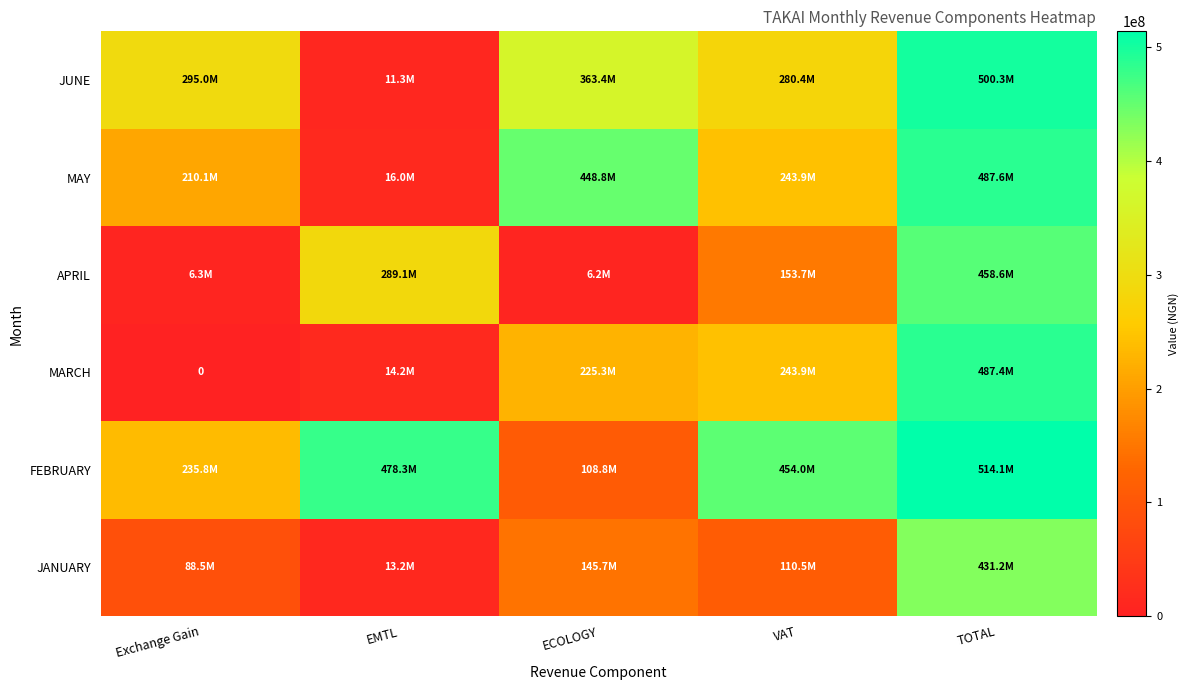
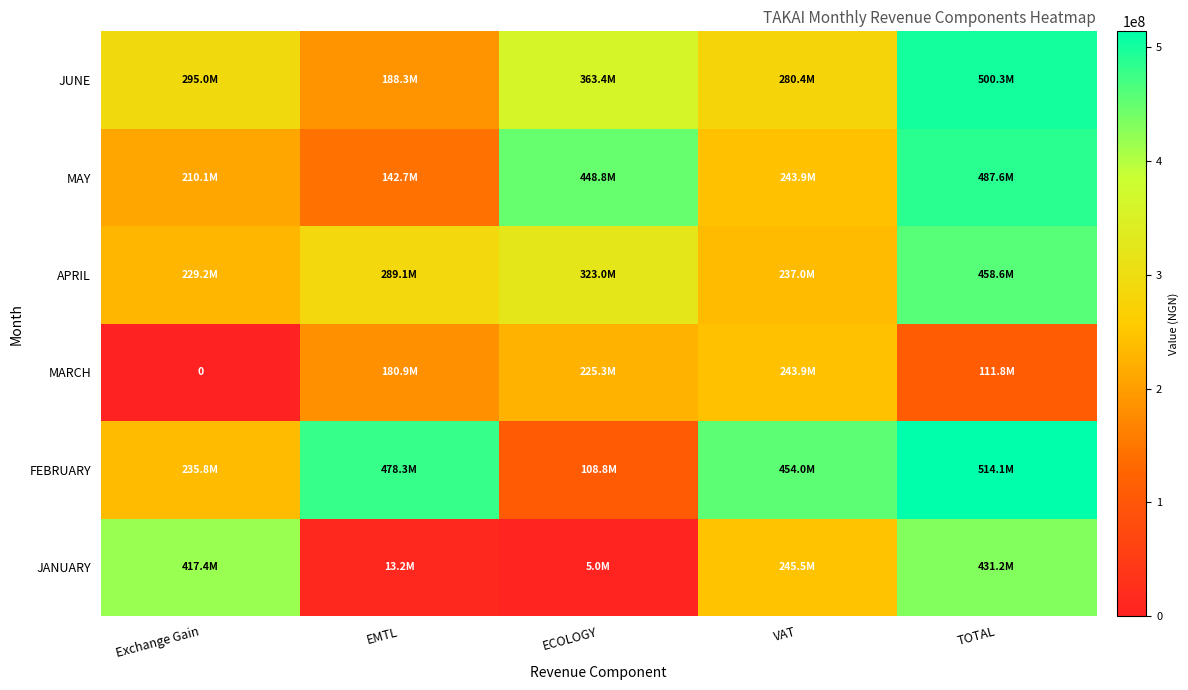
JUNE, EMTL: 11.3M -> 188.3M
MAY, EMTL: 16.0M -> 142.7M
APRIL, Exchange Gain: 6.3M -> 229.2M
APRIL, ECOLOGY: 6.2M -> 323.0M
APRIL, VAT: 153.7M -> 237.0M
MARCH, EMTL: 14.2M -> 180.9M
MARCH, TOTAL: 487.4M -> 111.8M
JANUARY, Exchange Gain: 88.5M -> 417.4M
JANUARY, ECOLOGY: 145.7M -> 5.0M
JANUARY, VAT: 110.5M -> 245.5M
